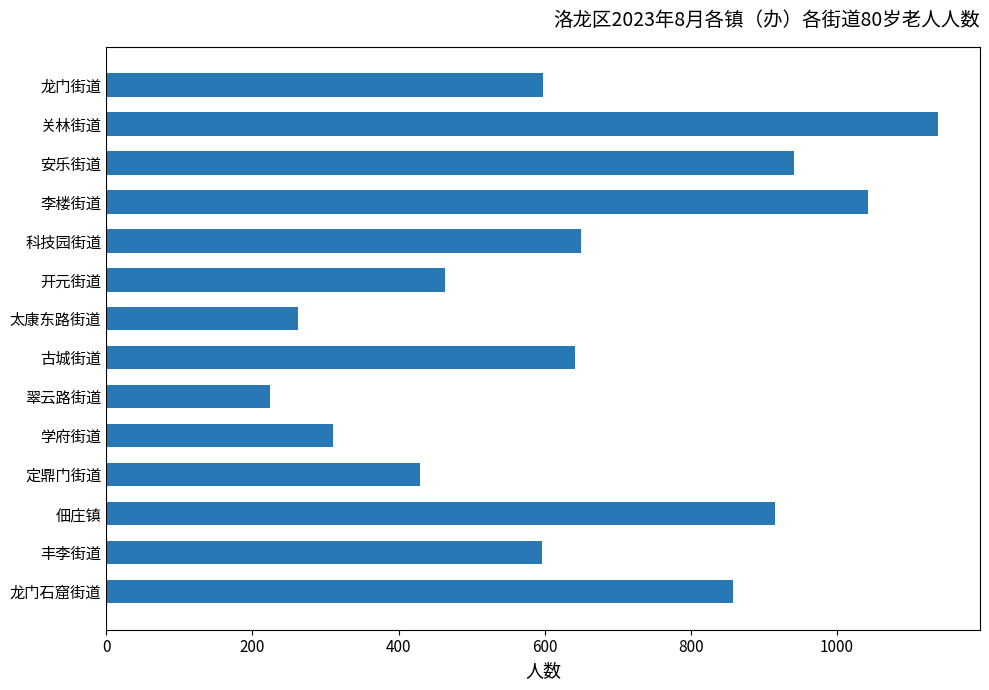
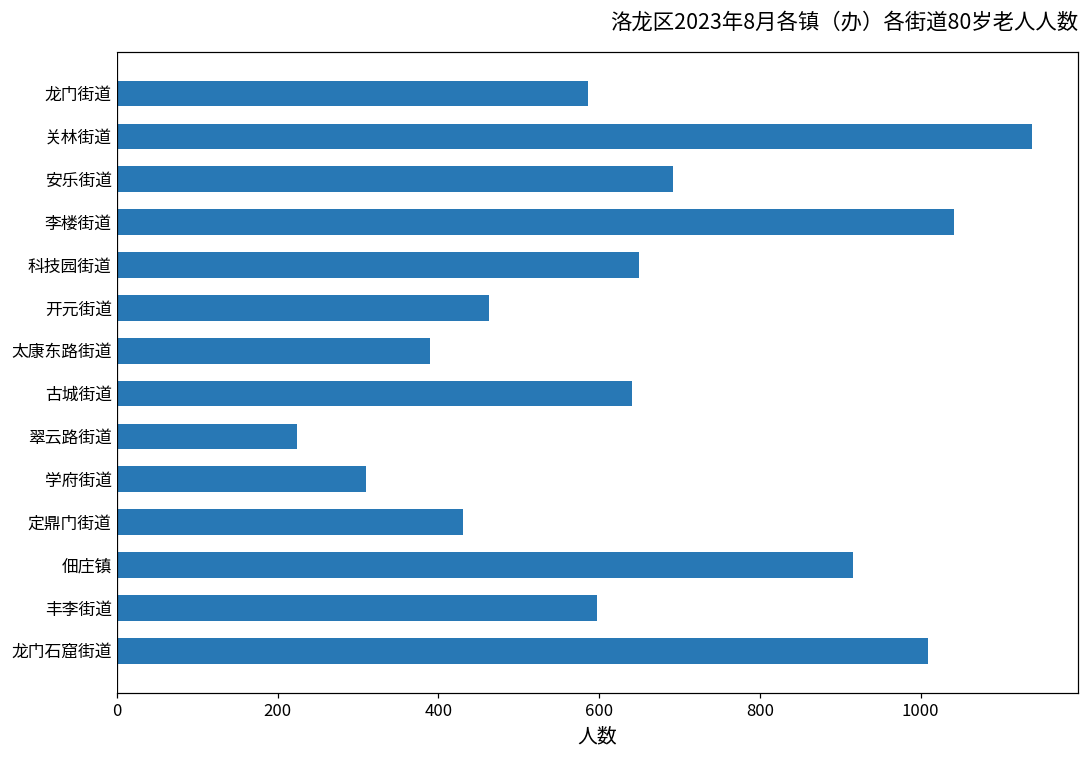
龙门街道: 600 -> 590
安乐街道: 940 -> 690
太康东路街道: 260 -> 390
龙门石窟街道: 860 -> 1010
